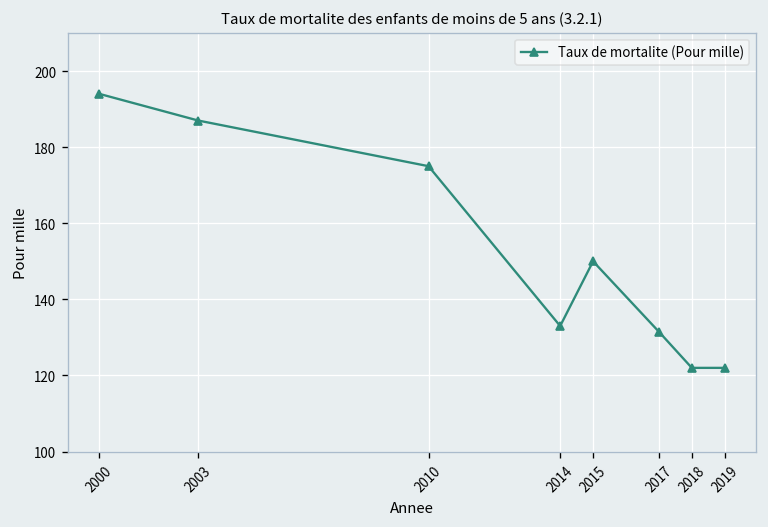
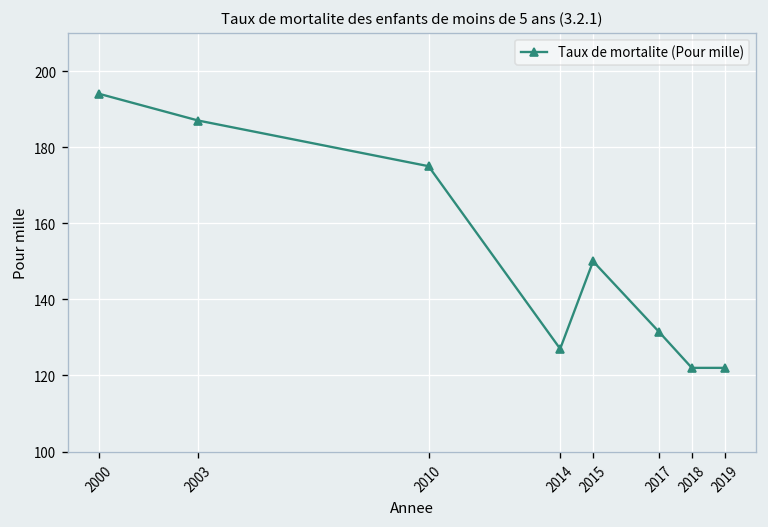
2014: 133 -> 127
